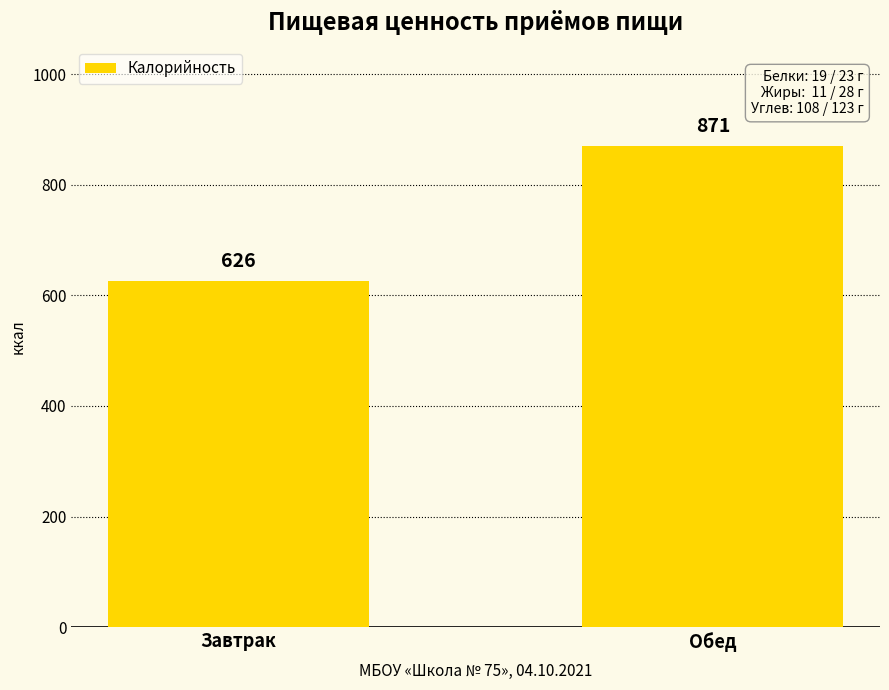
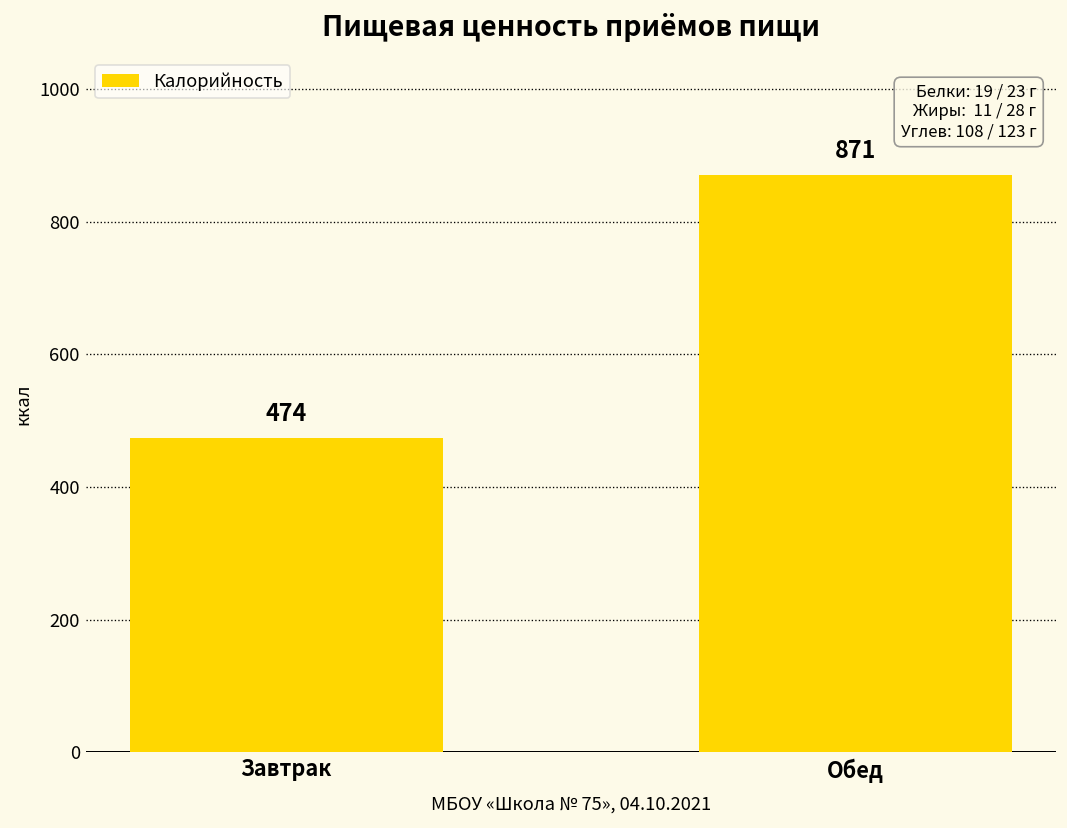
Завтрак: 626 -> 474
